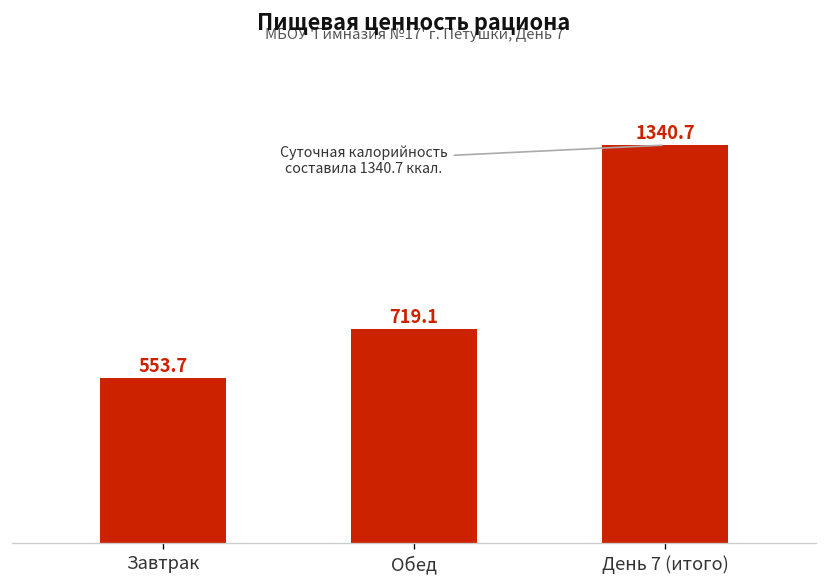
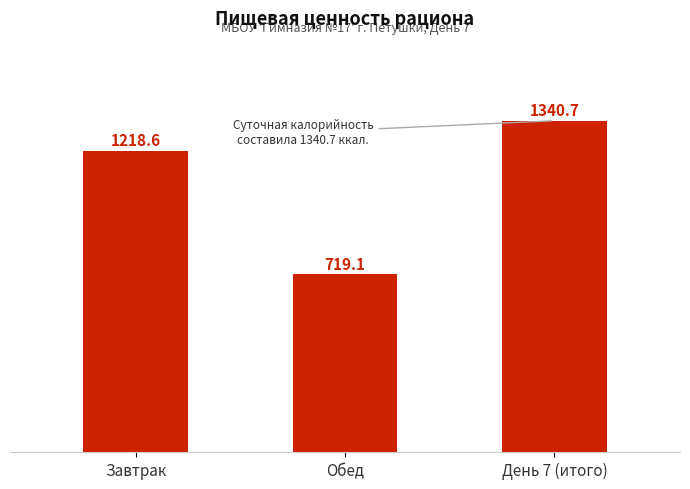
Завтрак: 553.7 -> 1218.6
